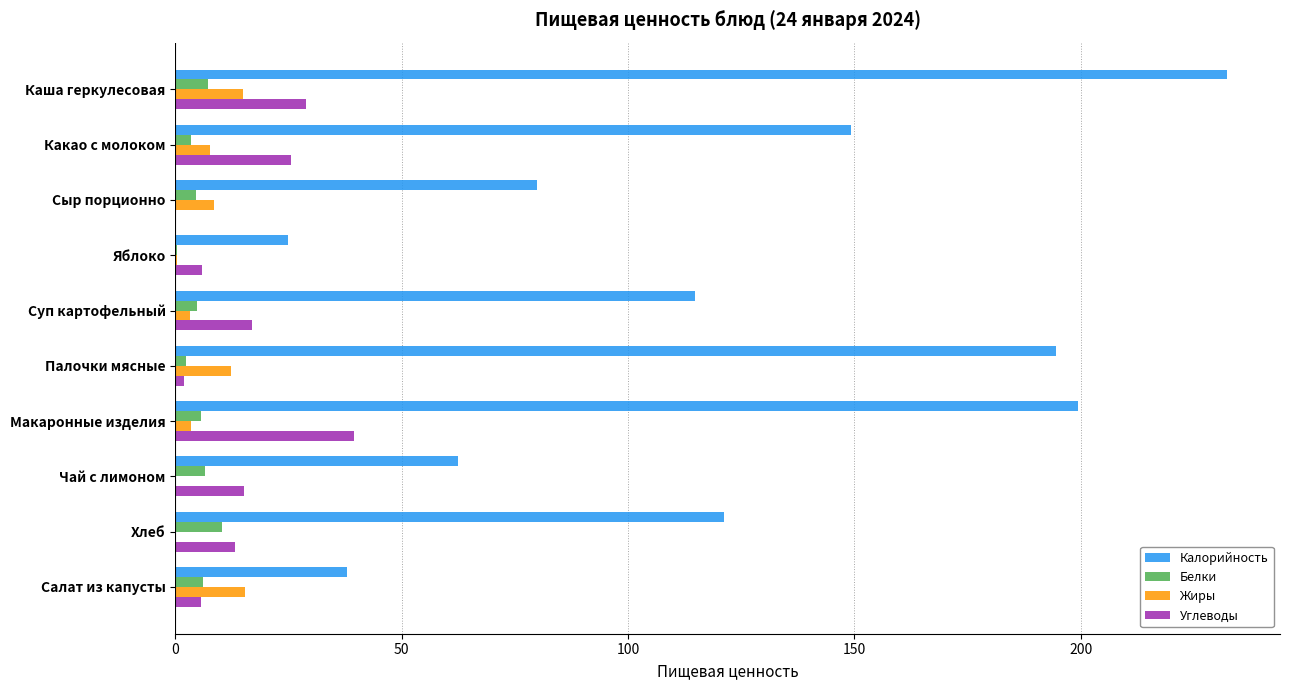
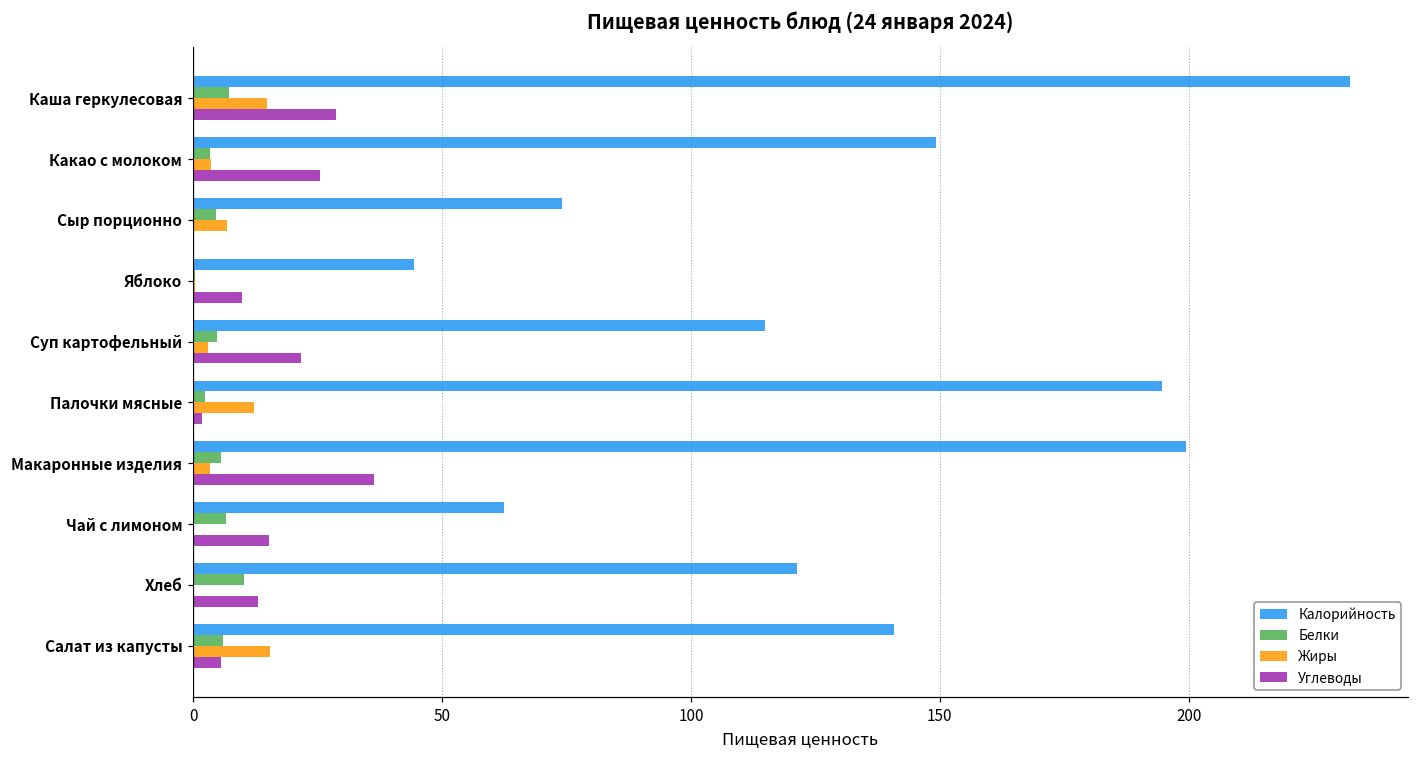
Жиры, Какао с молоком: 8 -> 4
Калорийность, Сыр порционно: 80 -> 74
Жиры, Сыр порционно: 9 -> 7
Калорийность, Яблоко: 25 -> 44
Углеводы, Яблоко: 6 -> 10
Углеводы, Суп картофельный: 17 -> 22
Углеводы, Макаронные изделия: 39 -> 36
Калорийность, Салат из капусты: 38 -> 141
